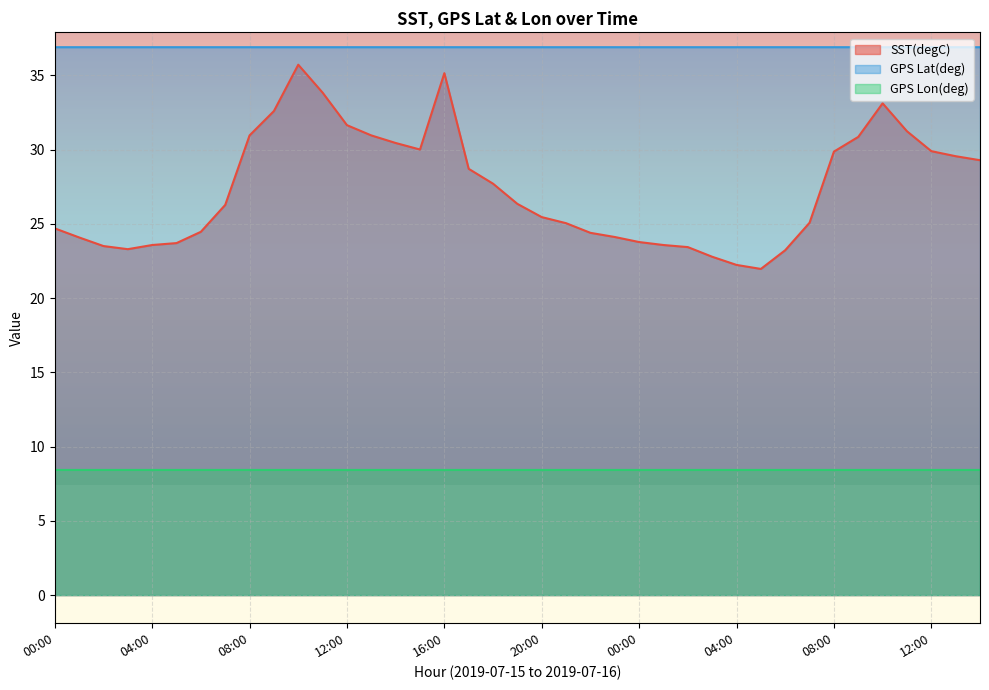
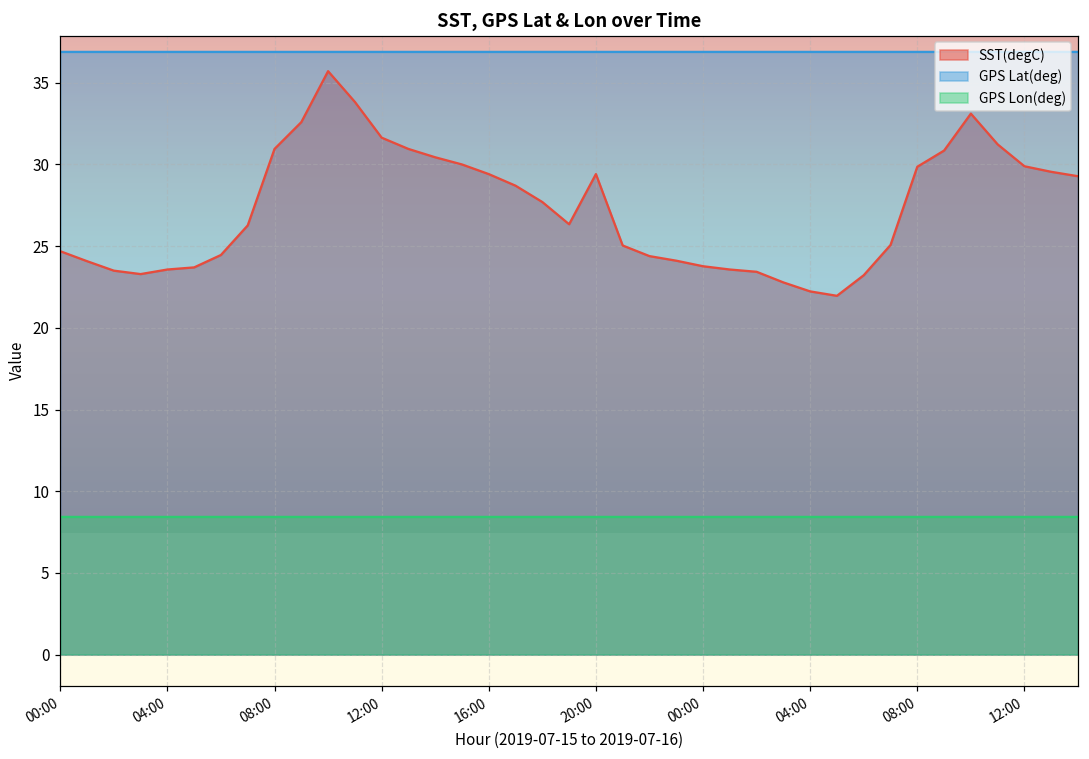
SST(degC), 16:00: 35.1 -> 29.4
SST(degC), 20:00: 25.5 -> 29.4
